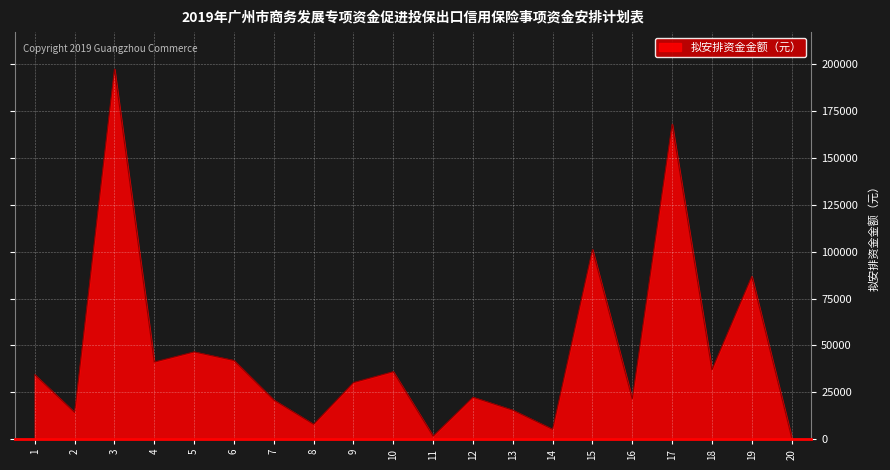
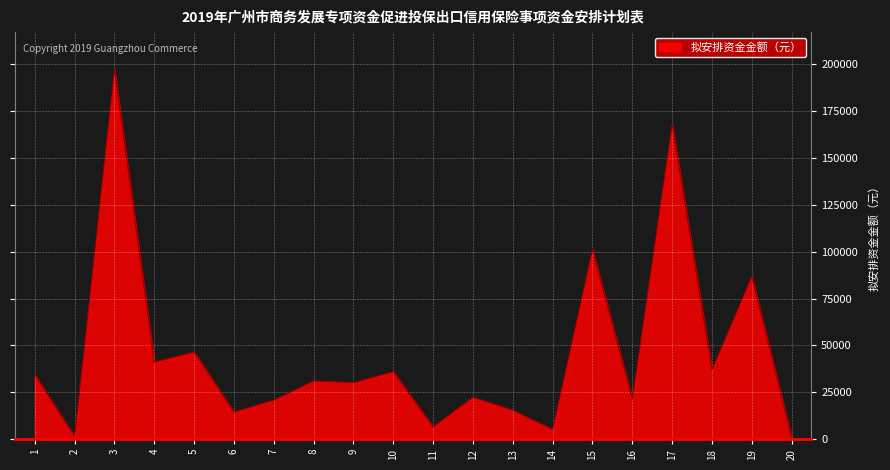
2: 14000 -> 2000
6: 42000 -> 15000
8: 8000 -> 31000
11: 2000 -> 7000
